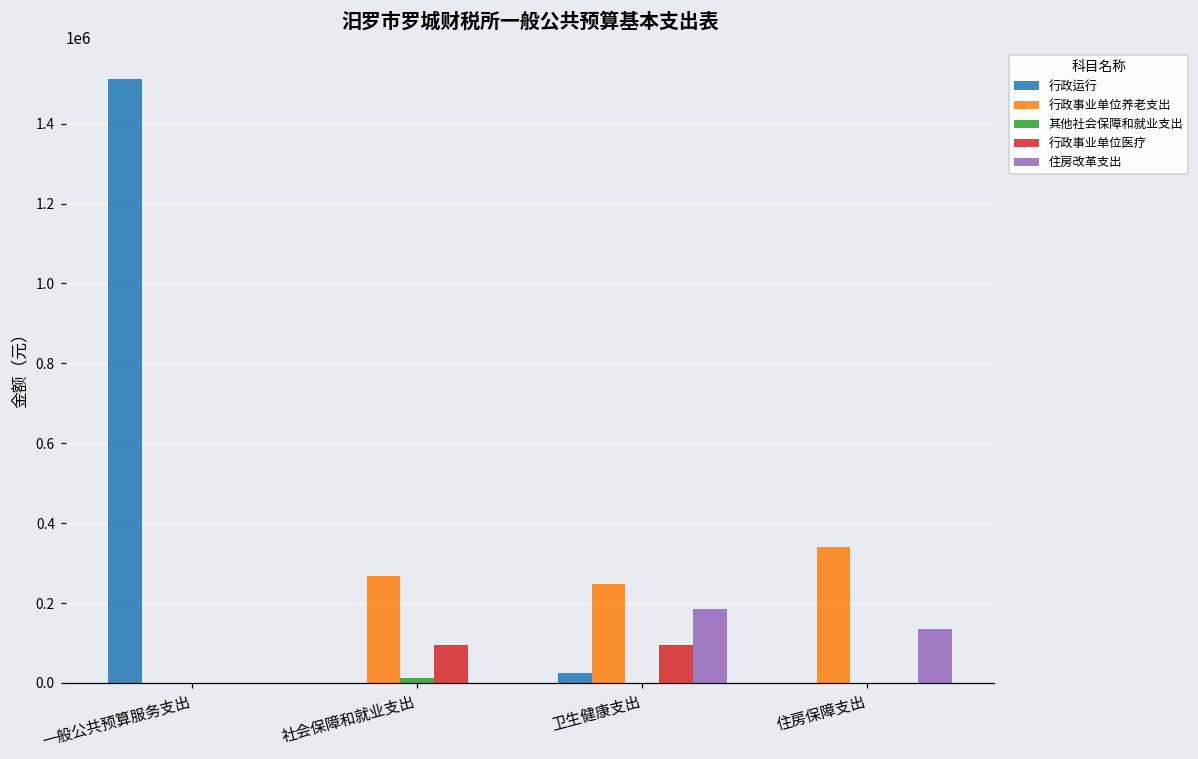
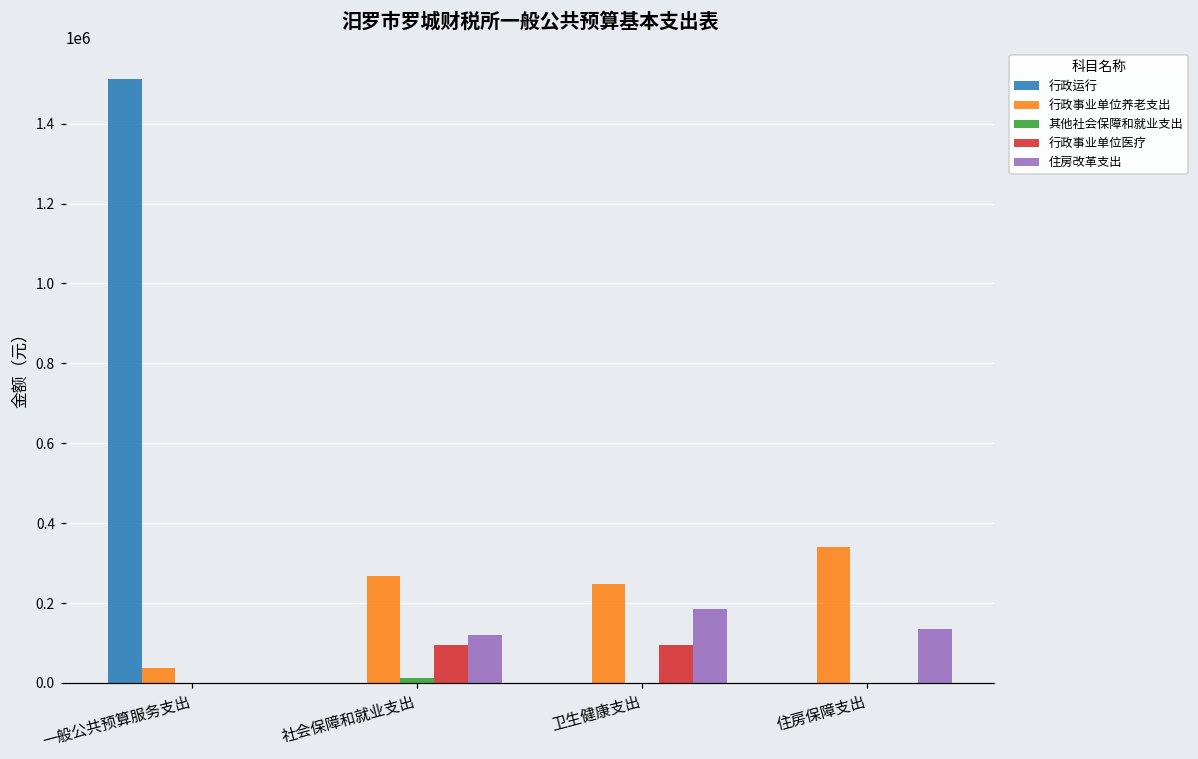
行政事业单位养老支出, 一般公共预算服务支出: 0 -> 40000
住房改革支出, 社会保障和就业支出: 0 -> 120000
行政运行, 卫生健康支出: 30000 -> 0
